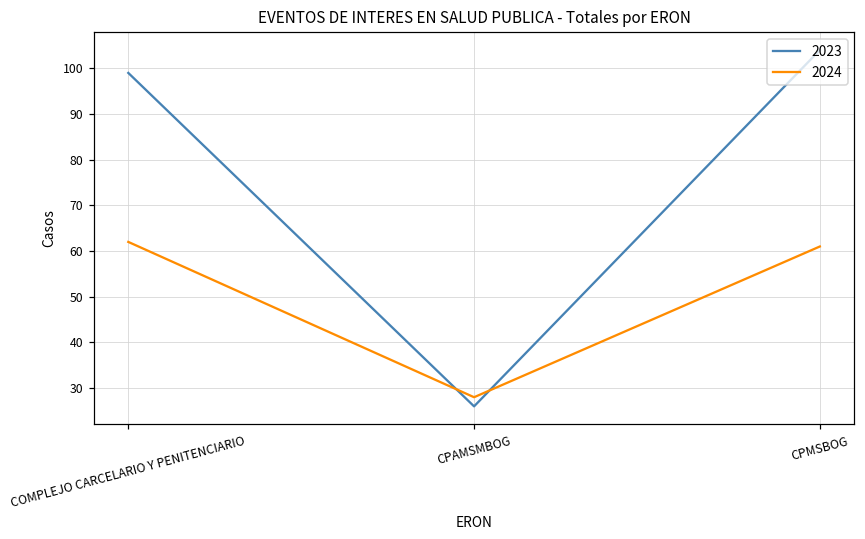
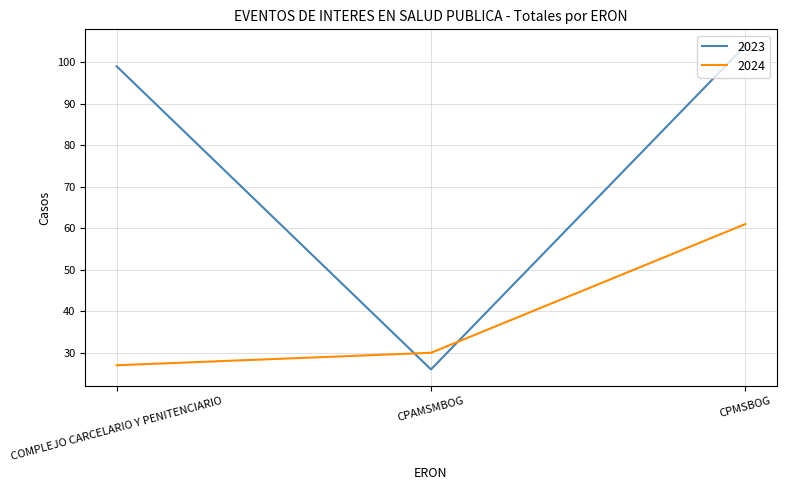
2024, COMPLEJO CARCELARIO Y PENITENCIARIO: 62 -> 27
2024, CPAMSMBOG: 28 -> 30
